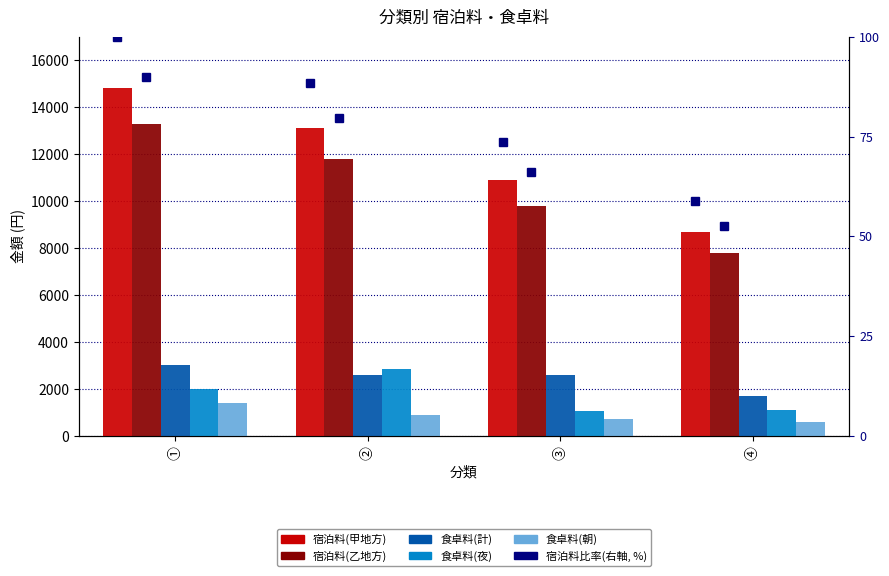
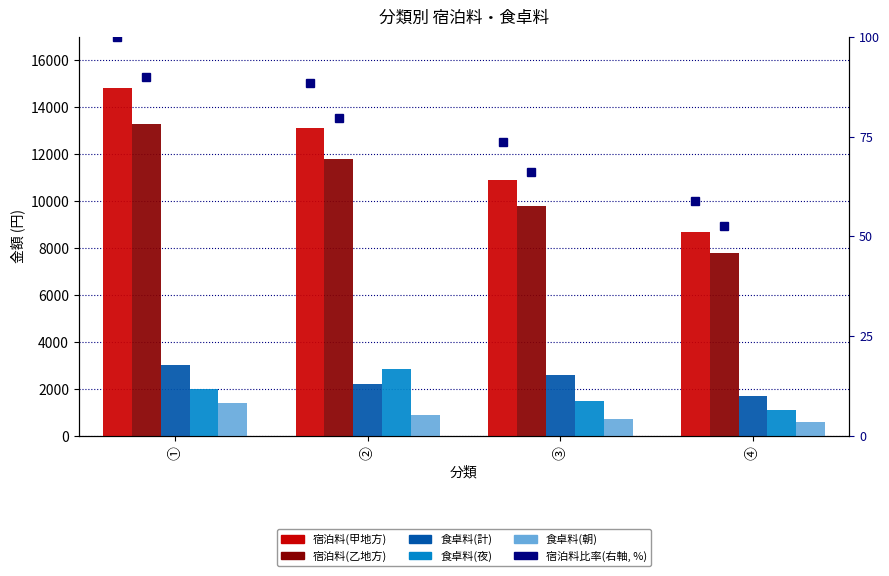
食卓料(計), ②: 2600 -> 2200
食卓料(夜), ③: 1100 -> 1500
